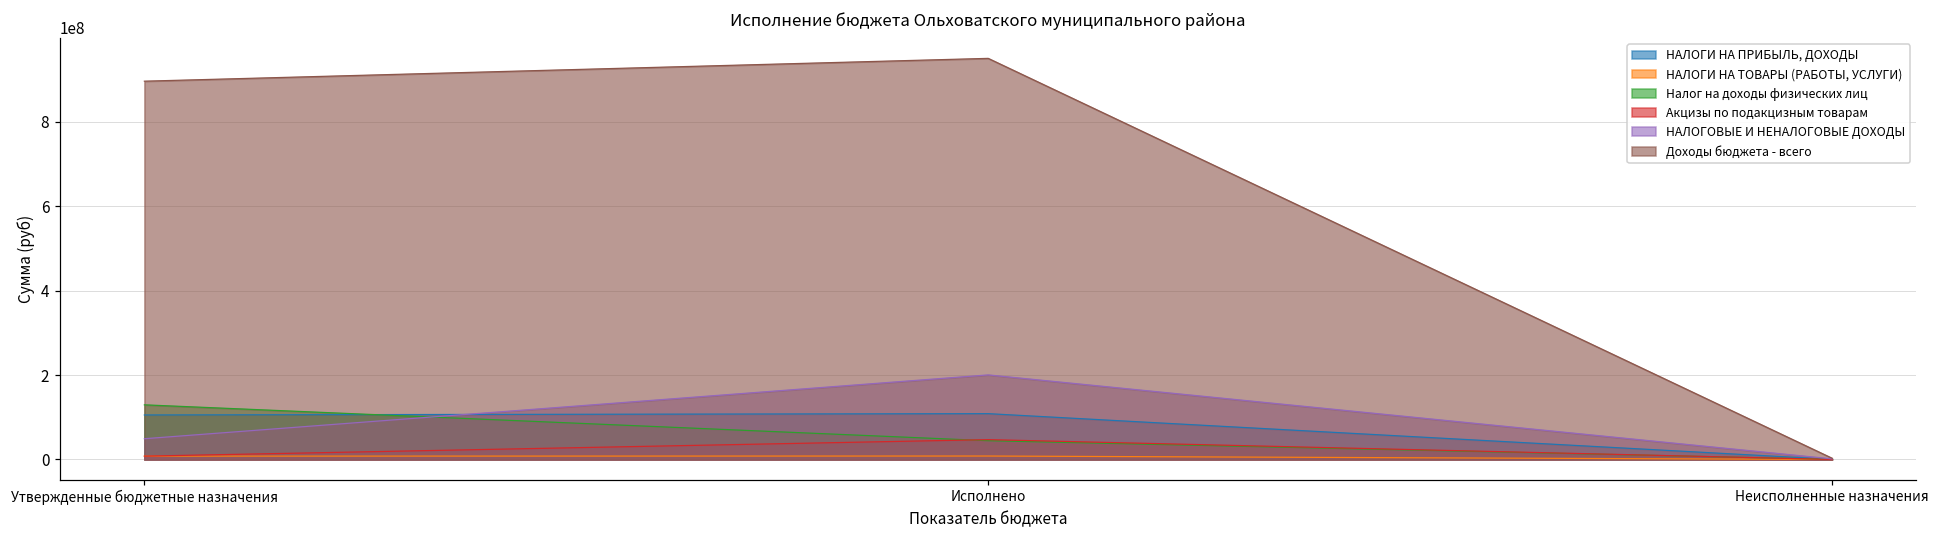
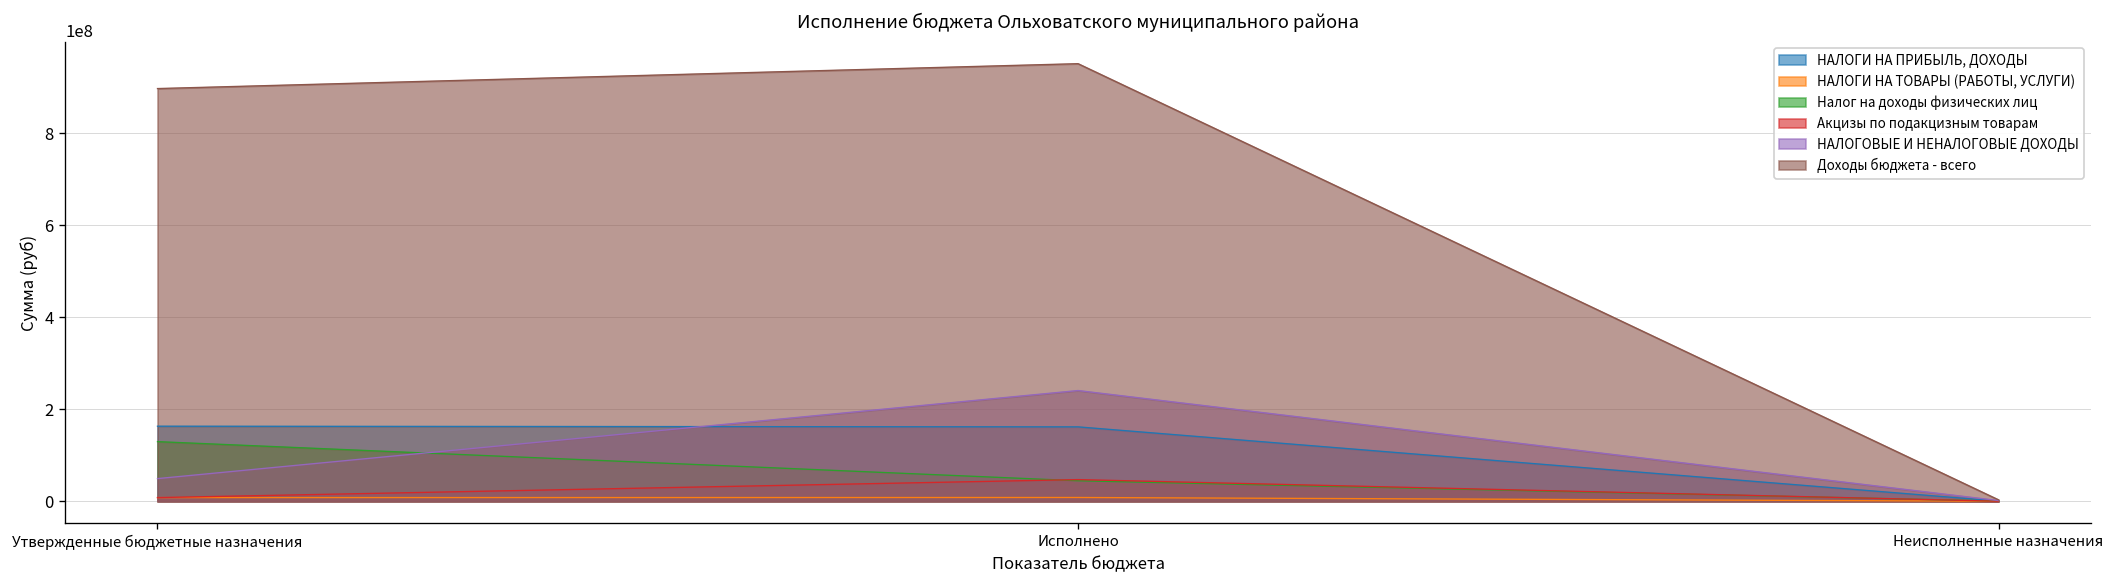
НАЛОГИ НА ПРИБЫЛЬ, ДОХОДЫ, Утвержденные бюджетные назначения: 110000000 -> 160000000
НАЛОГИ НА ПРИБЫЛЬ, ДОХОДЫ, Исполнено: 110000000 -> 160000000
НАЛОГОВЫЕ И НЕНАЛОГОВЫЕ ДОХОДЫ, Исполнено: 200000000 -> 240000000
